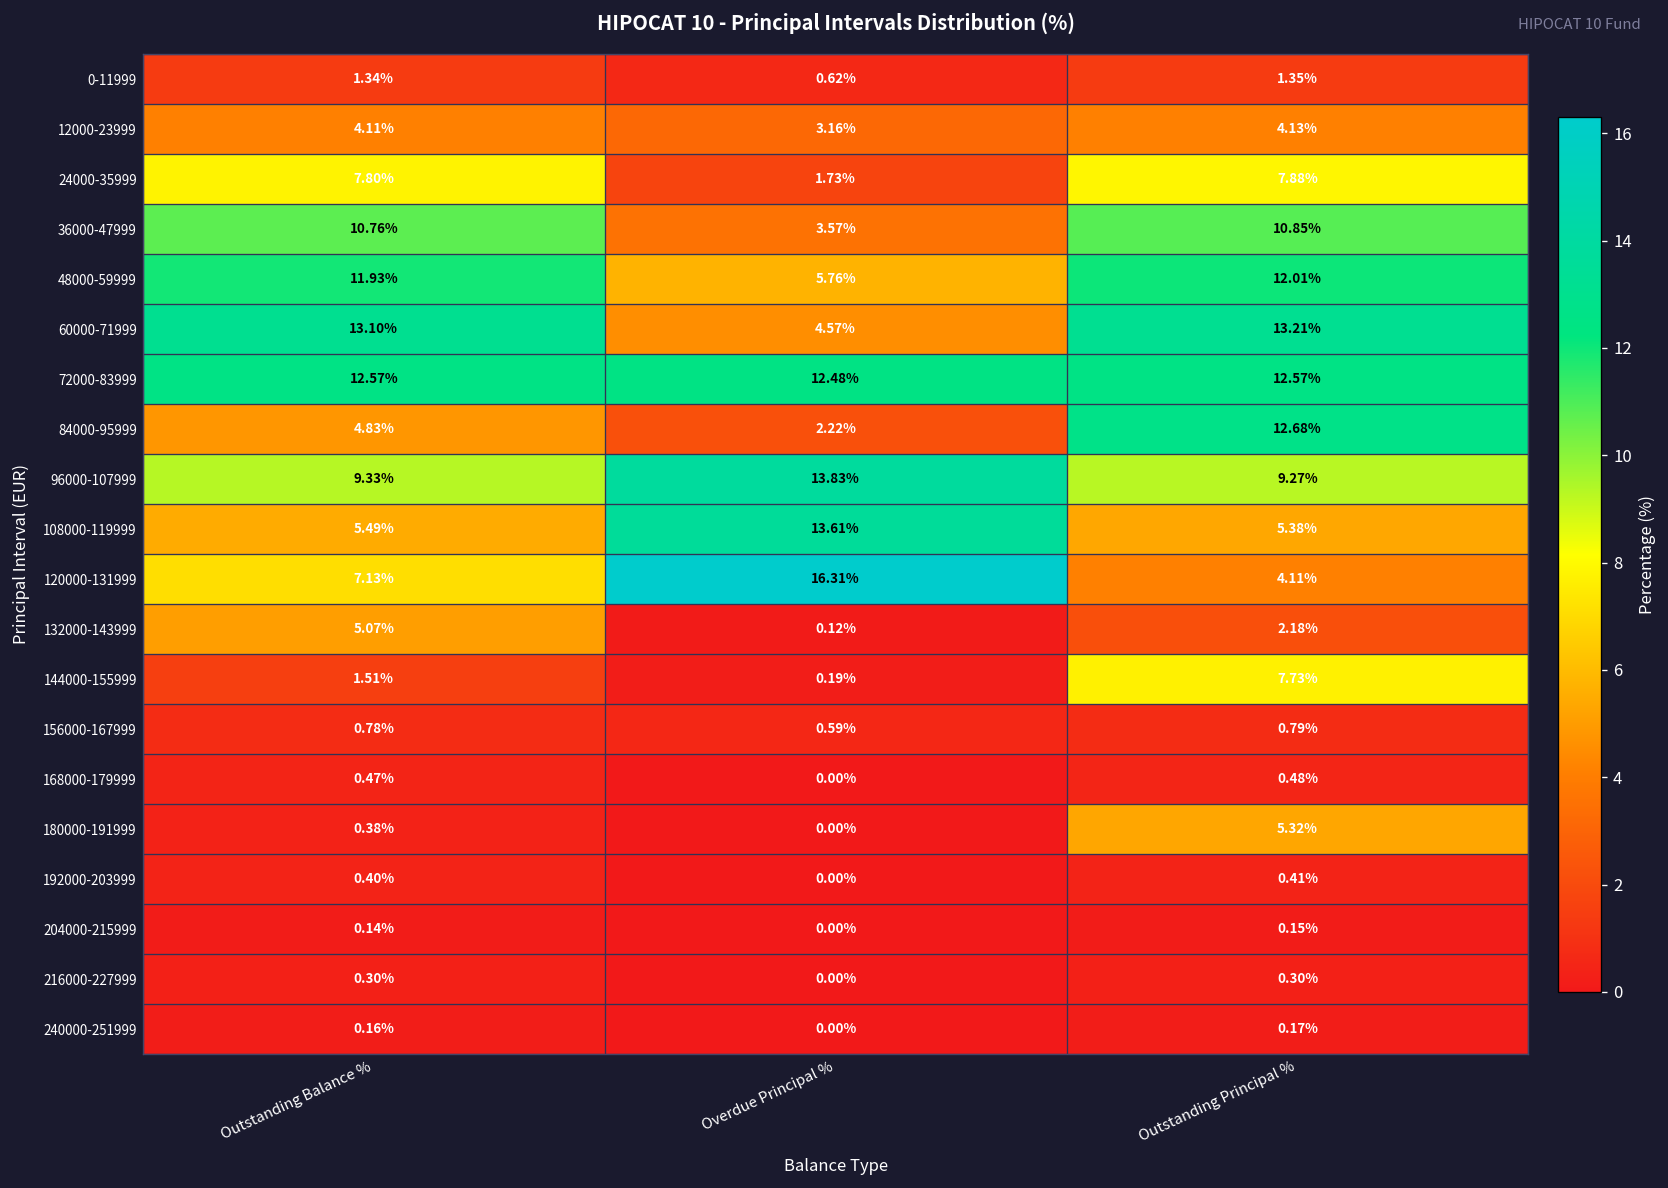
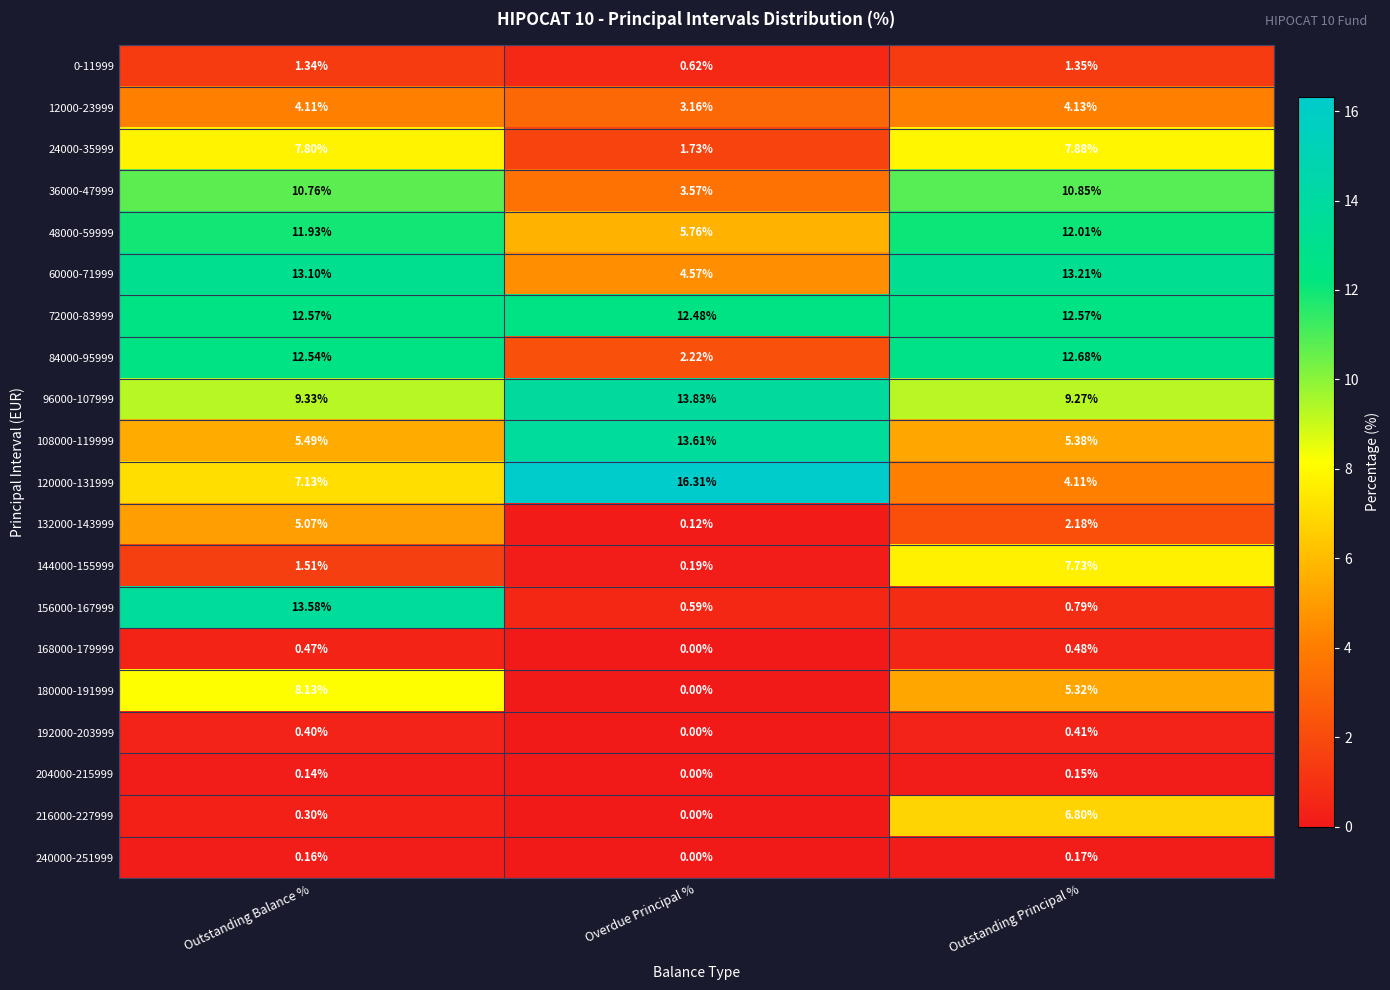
84000-95999, Outstanding Balance %: 4.83% -> 12.54%
156000-167999, Outstanding Balance %: 0.78% -> 13.58%
180000-191999, Outstanding Balance %: 0.38% -> 8.13%
216000-227999, Outstanding Principal %: 0.30% -> 6.80%
